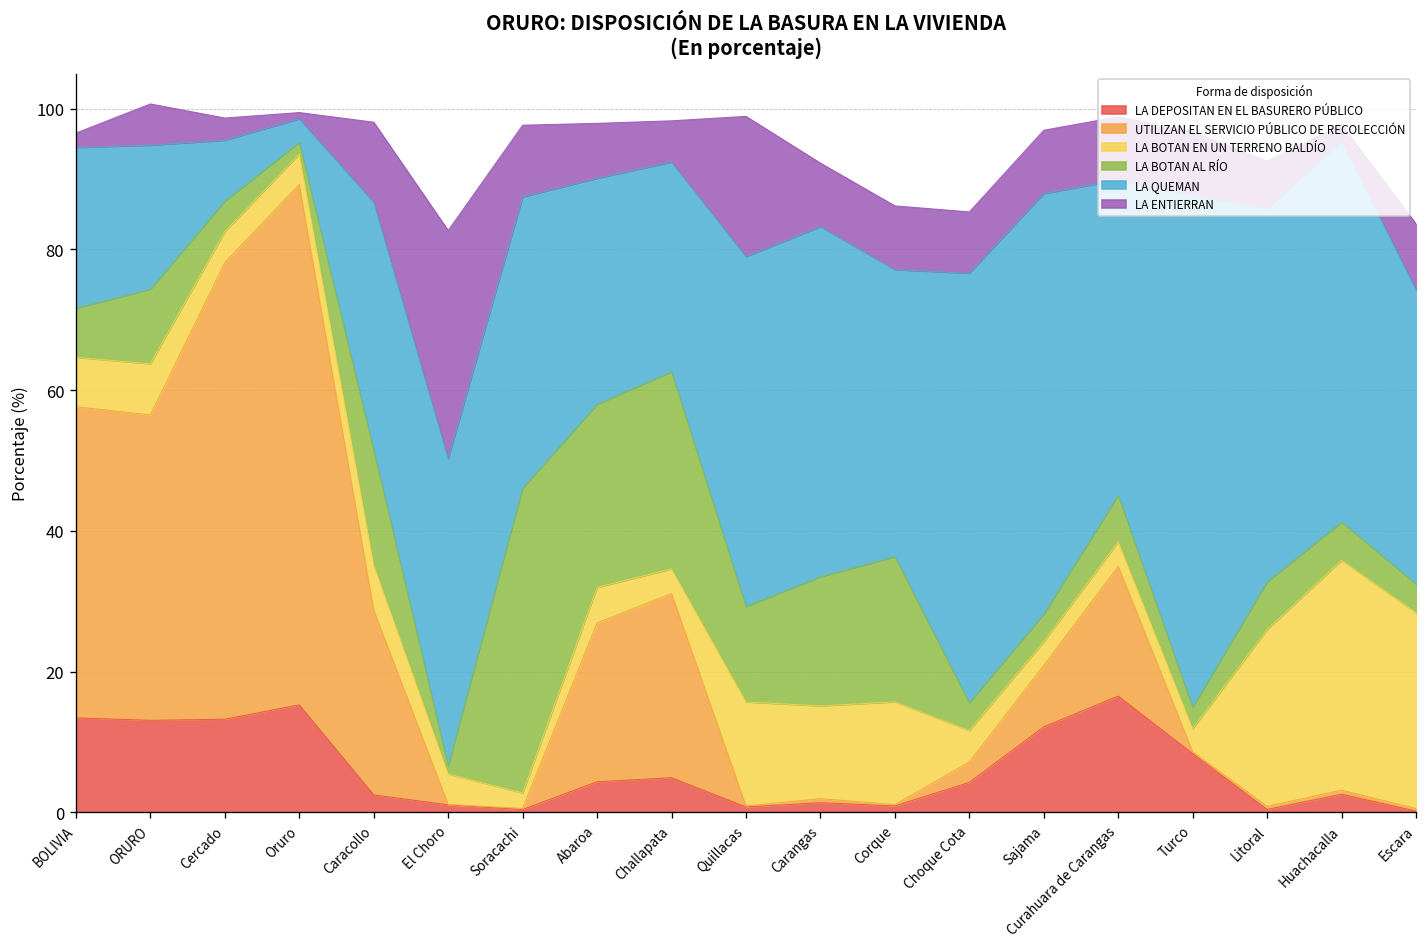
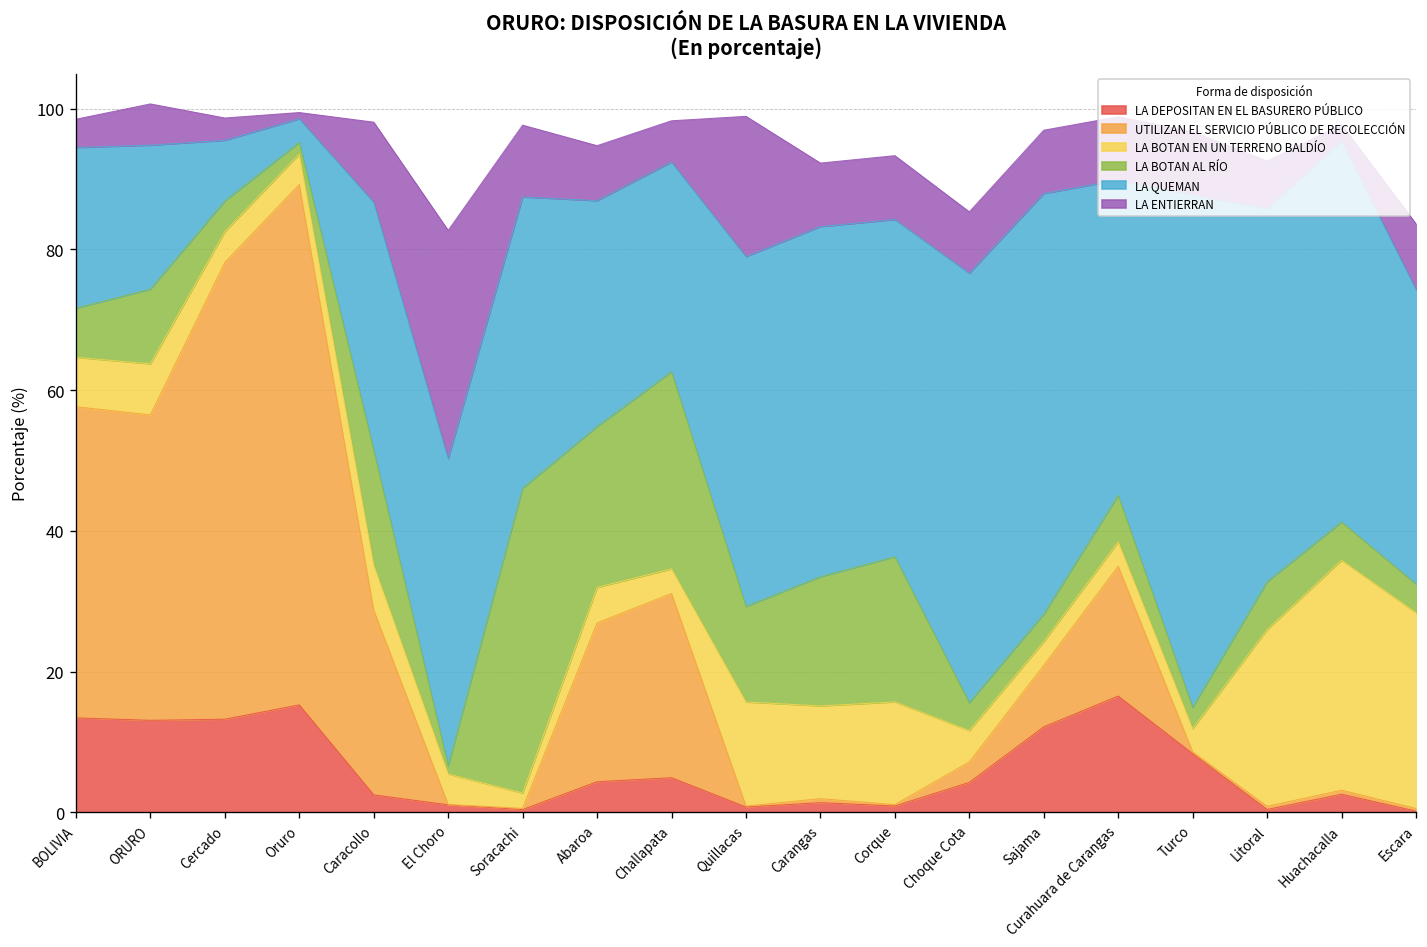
LA ENTIERRAN, BOLIVIA: 2 -> 4
LA BOTAN AL RÍO, Abaroa: 26 -> 23
LA QUEMAN, Corque: 41 -> 48
